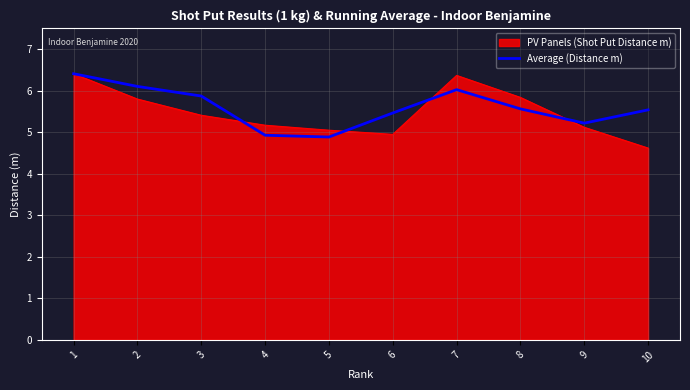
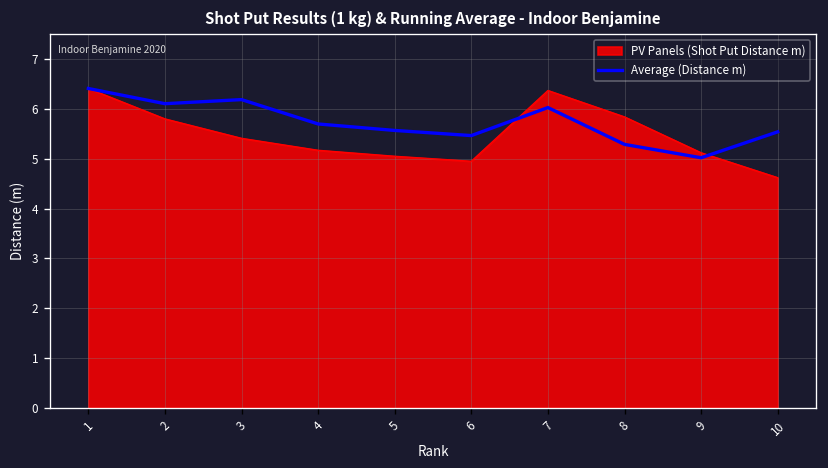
Average (Distance m), 3: 5.9 -> 6.2
Average (Distance m), 4: 4.9 -> 5.7
Average (Distance m), 5: 4.9 -> 5.6
Average (Distance m), 8: 5.6 -> 5.3
Average (Distance m), 9: 5.2 -> 5.0
